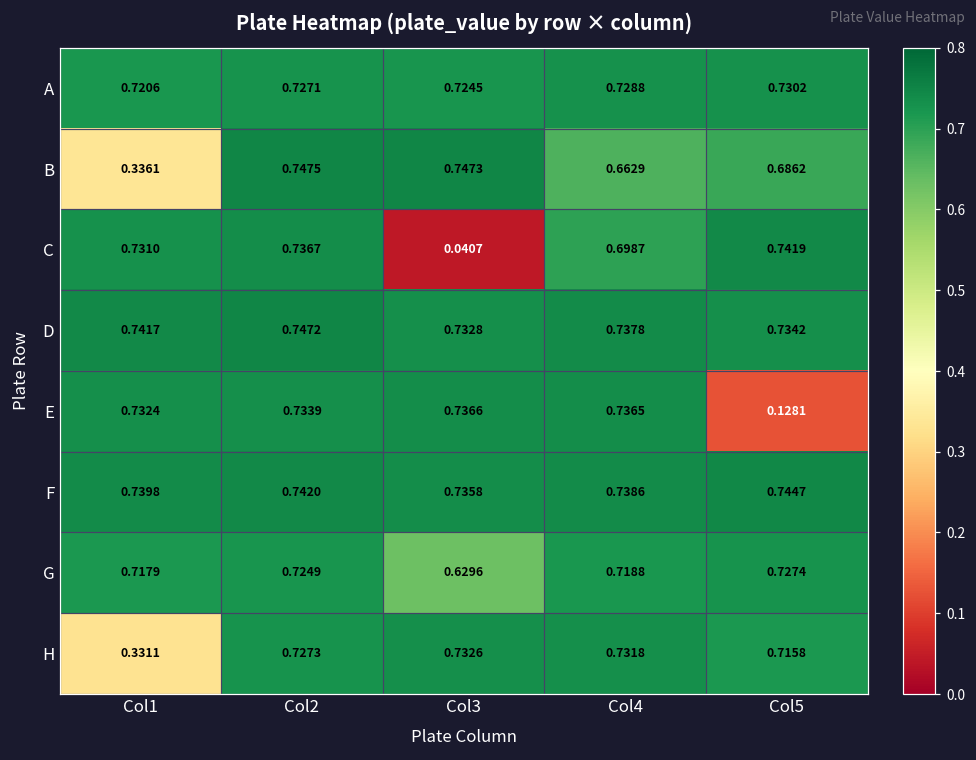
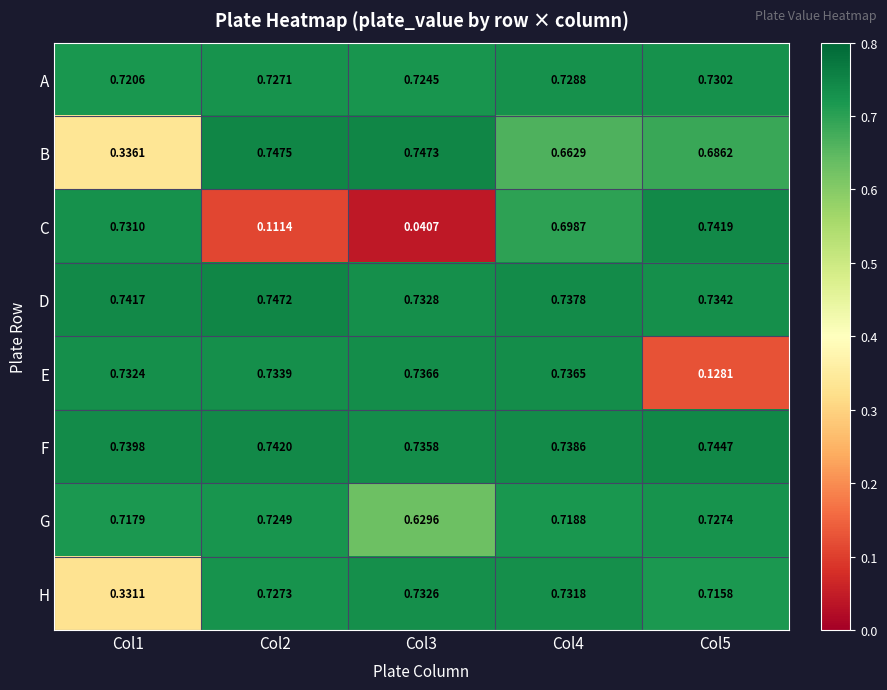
C, Col2: 0.7367 -> 0.1114
